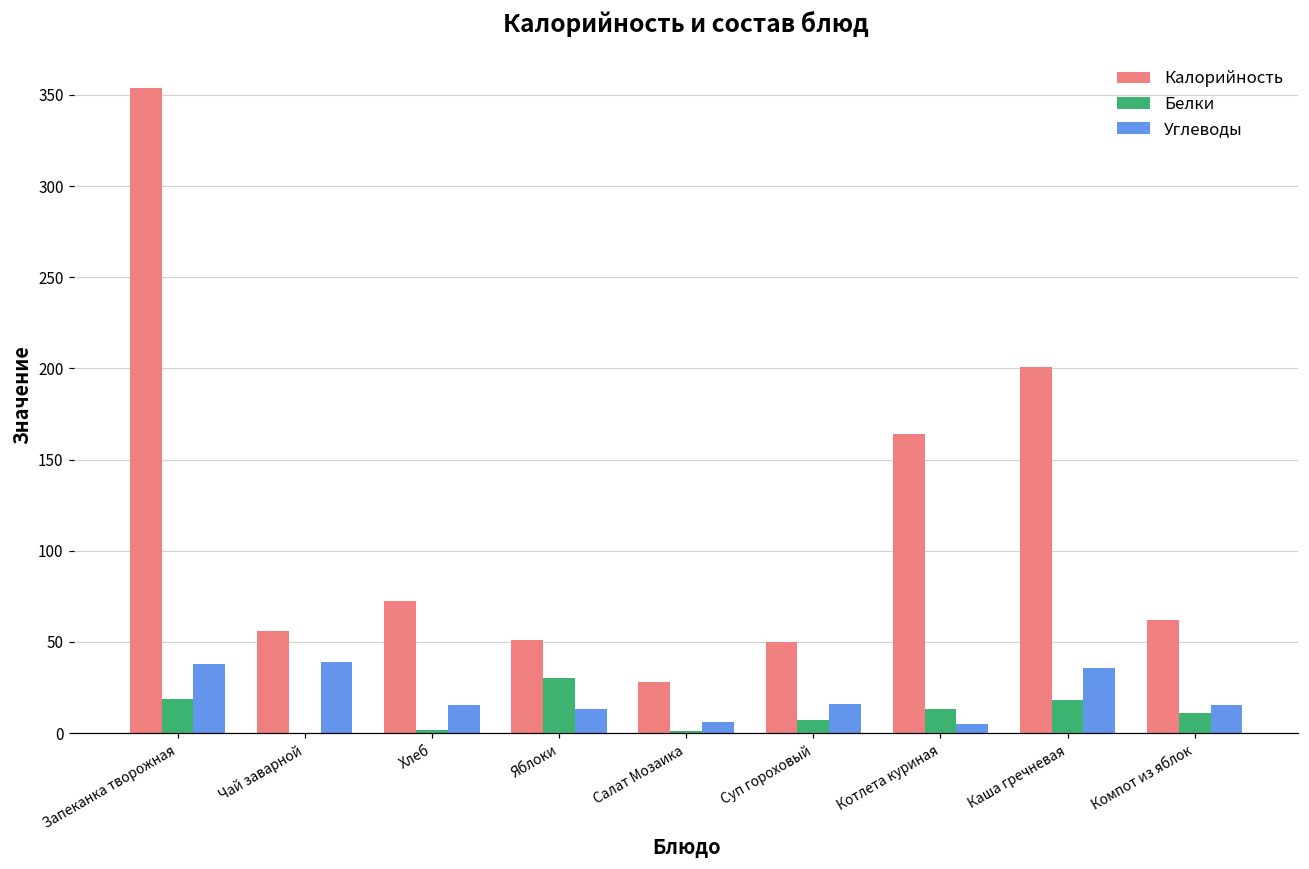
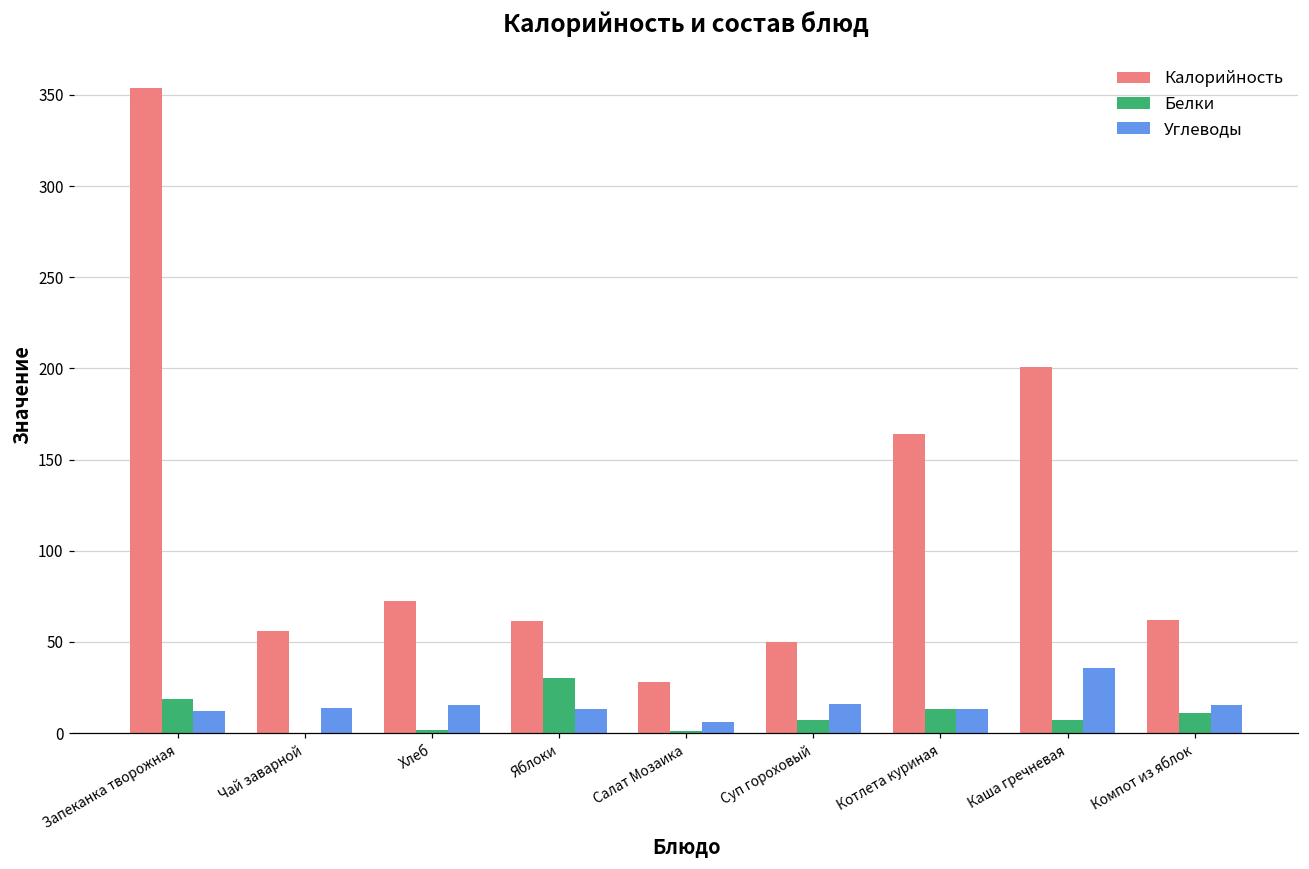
Углеводы, Запеканка творожная: 38 -> 12
Углеводы, Чай заварной: 39 -> 14
Калорийность, Яблоки: 51 -> 62
Углеводы, Котлета куриная: 5 -> 13
Белки, Каша гречневая: 18 -> 7
